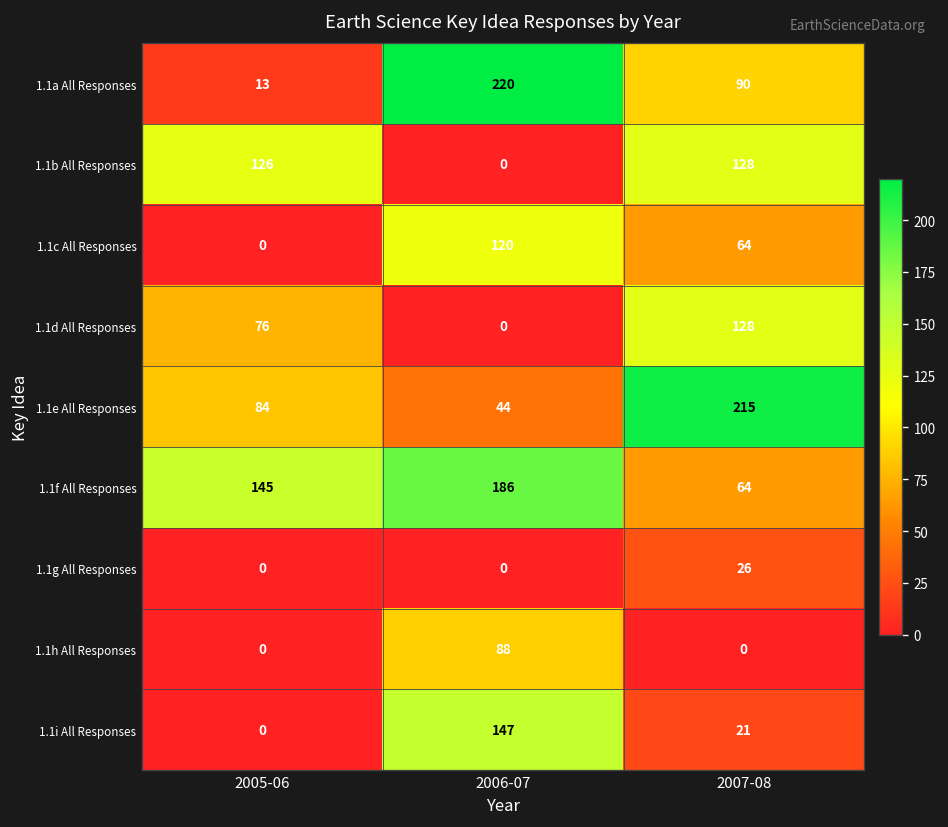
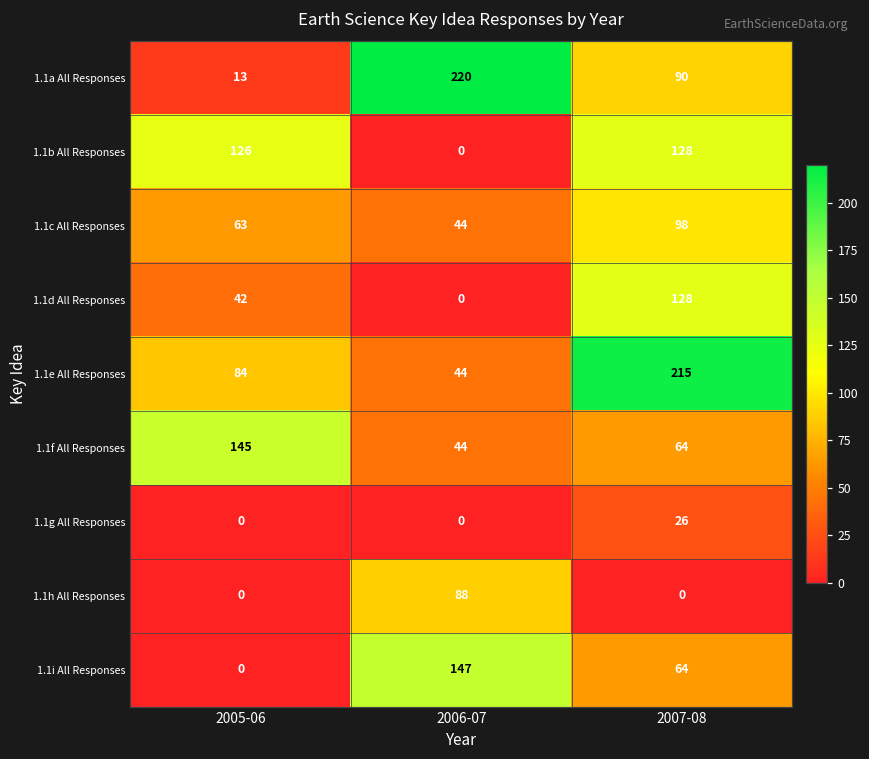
1.1c All Responses, 2005-06: 0 -> 63
1.1c All Responses, 2006-07: 120 -> 44
1.1c All Responses, 2007-08: 64 -> 98
1.1d All Responses, 2005-06: 76 -> 42
1.1f All Responses, 2006-07: 186 -> 44
1.1i All Responses, 2007-08: 21 -> 64
